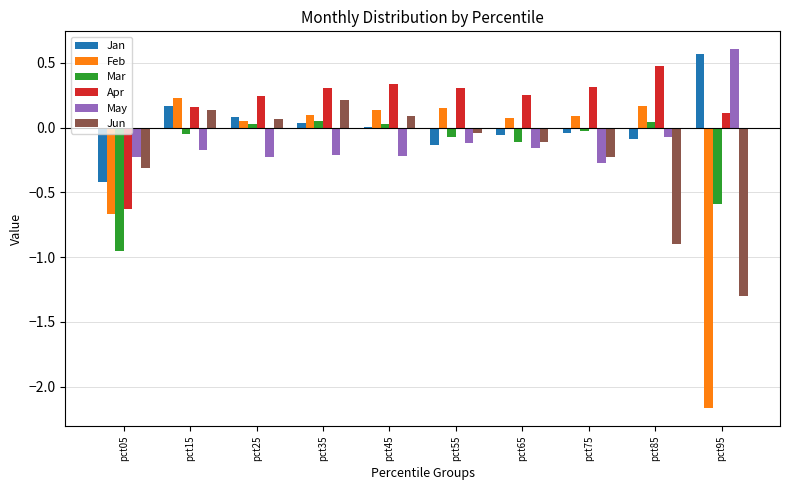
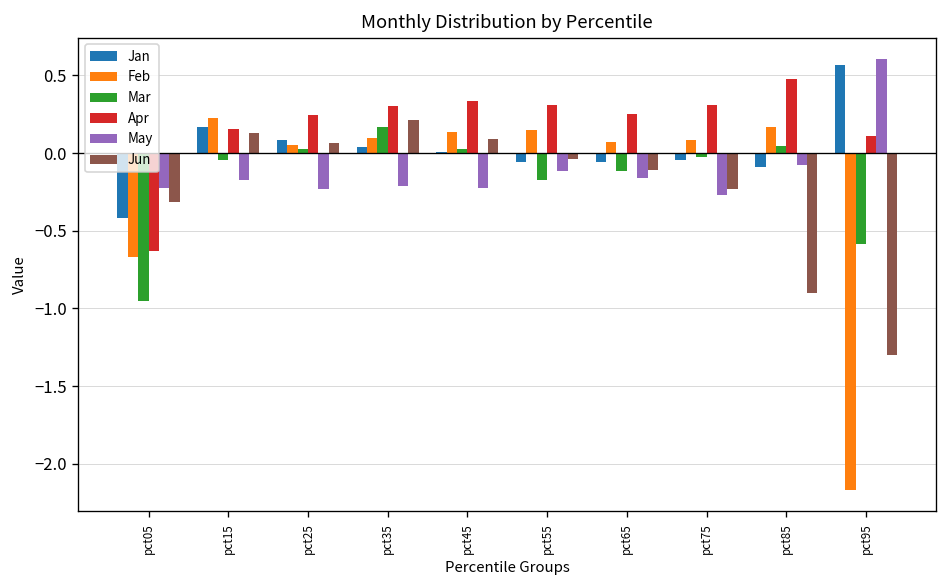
Mar, pct35: 0.05 -> 0.17
Jan, pct55: -0.13 -> -0.06
Mar, pct55: -0.07 -> -0.17
